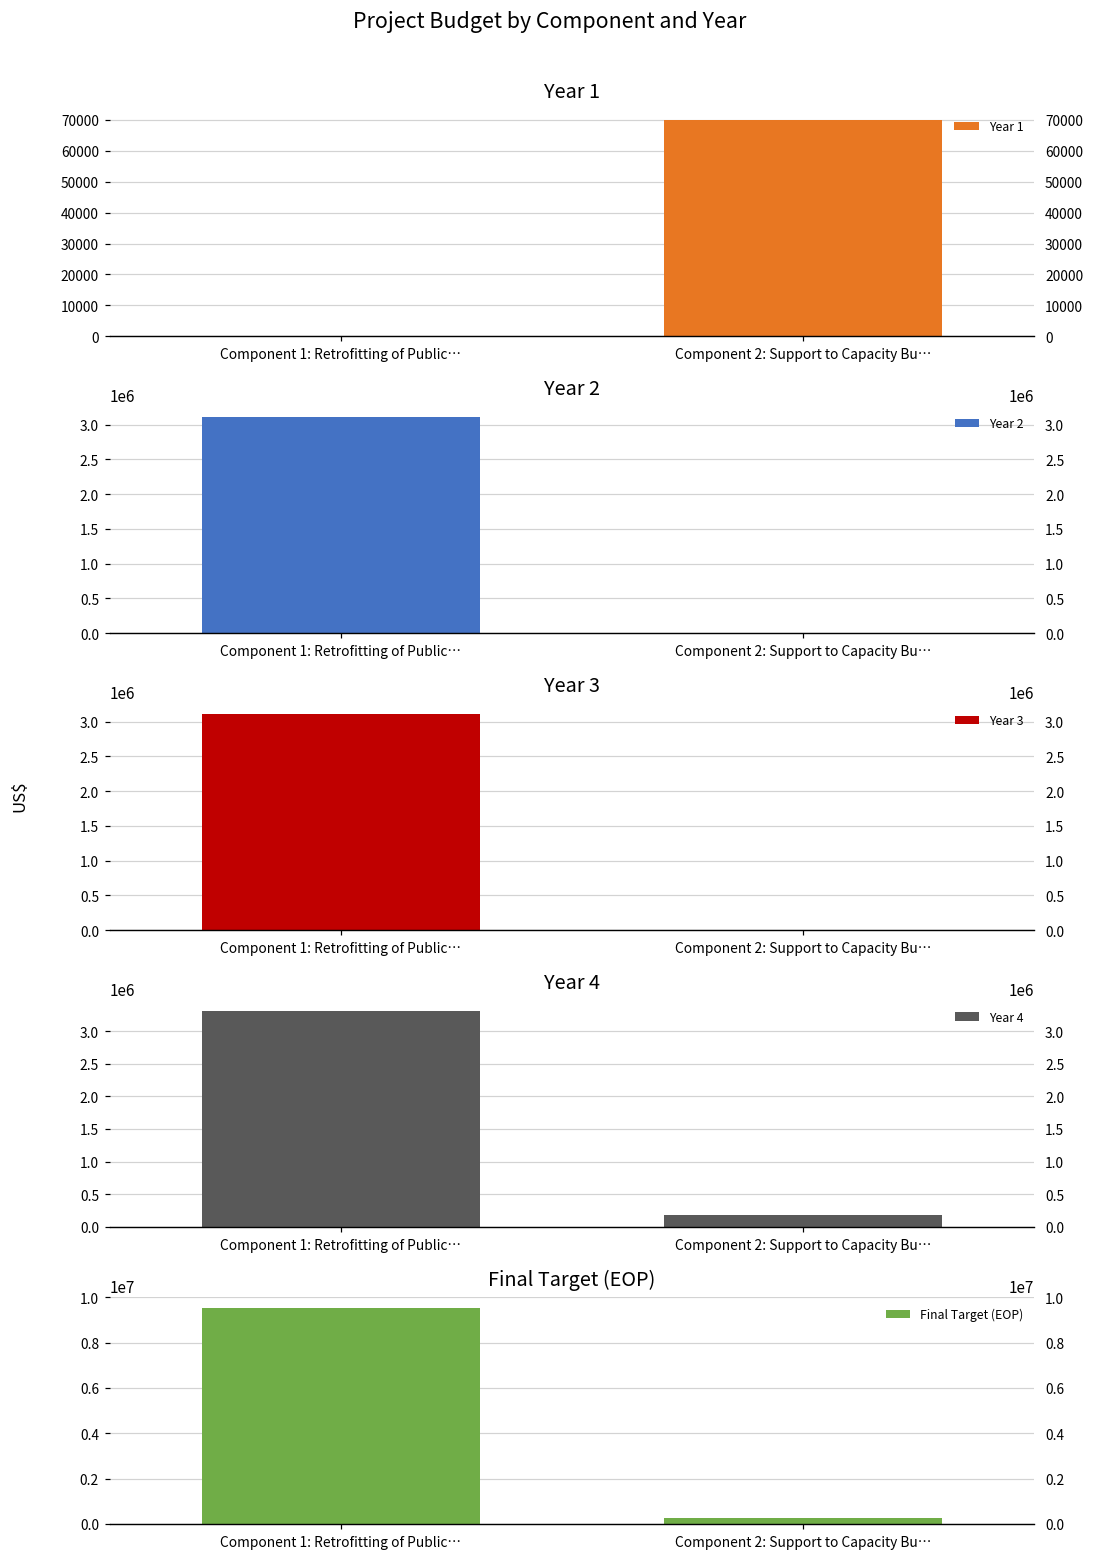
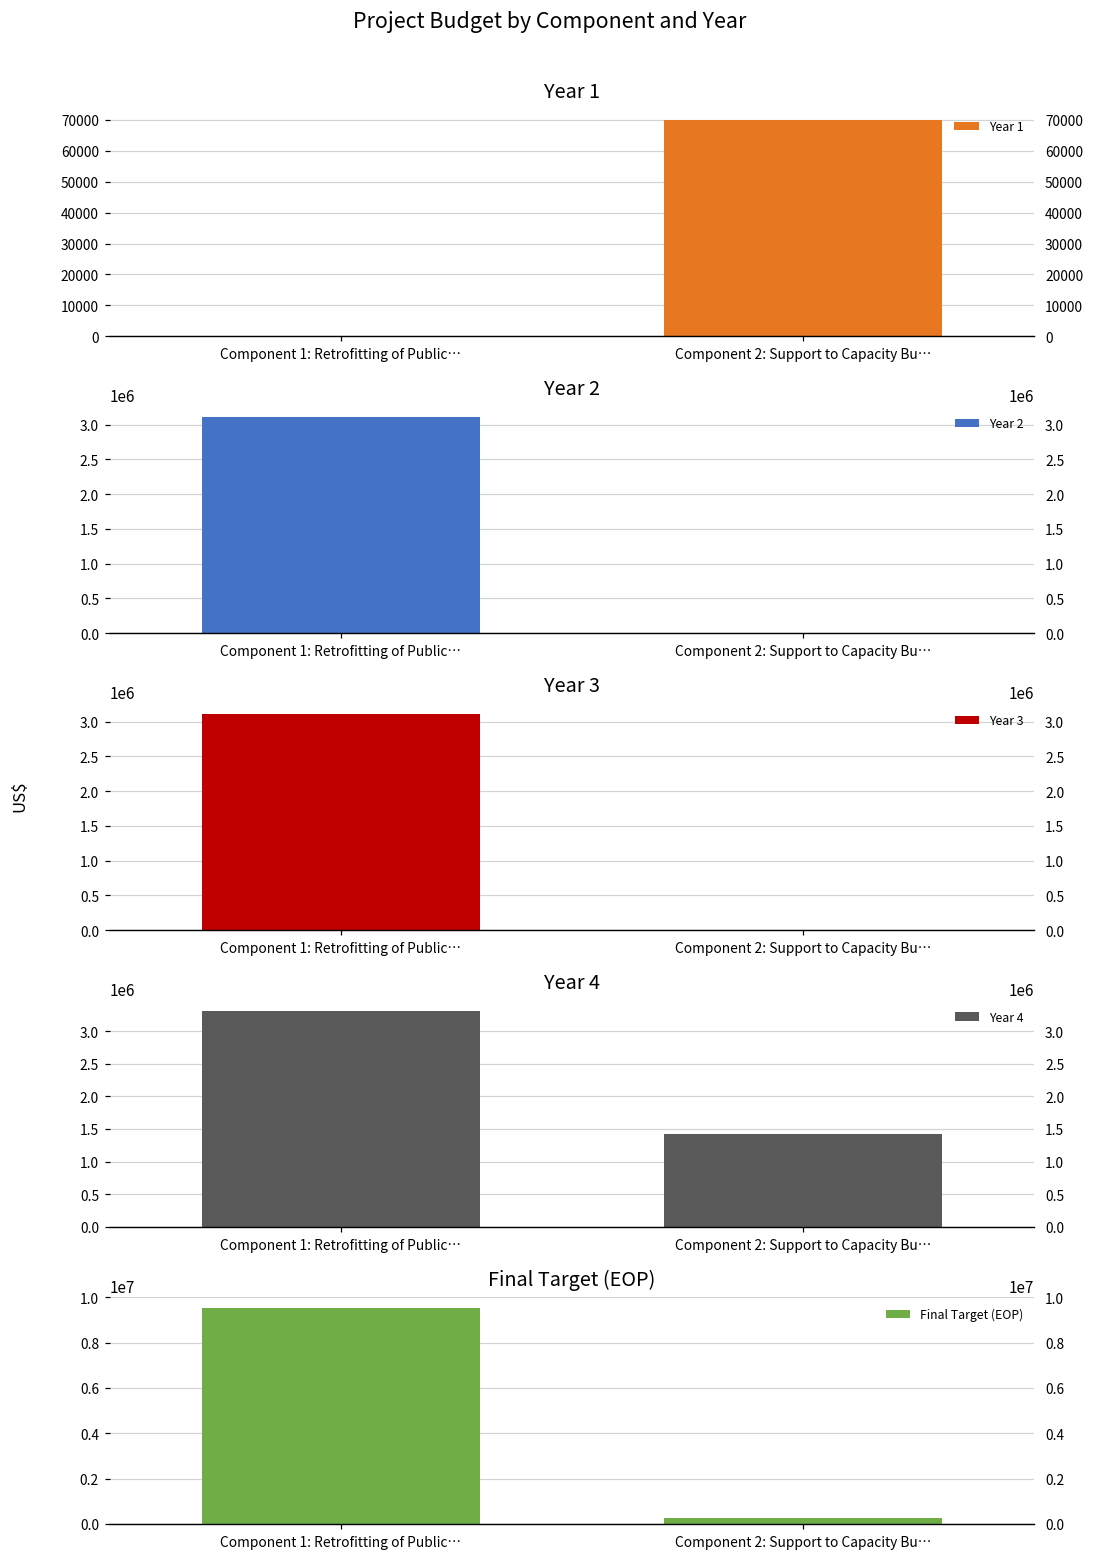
Year 4, Component 2: Support to Capacity Bu…: 200000 -> 1400000
